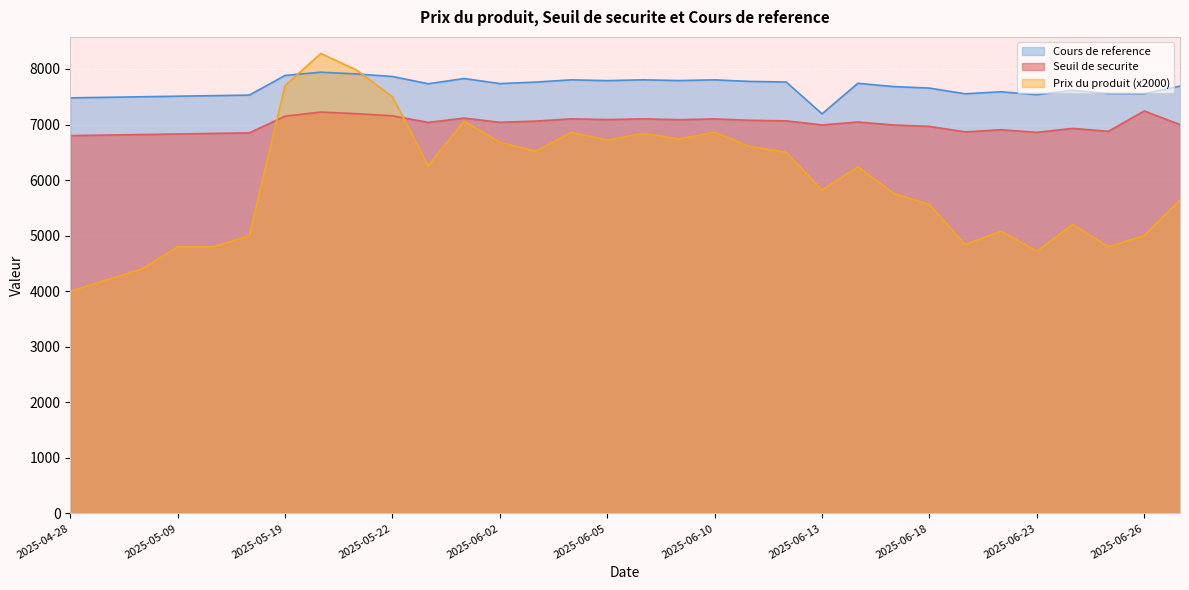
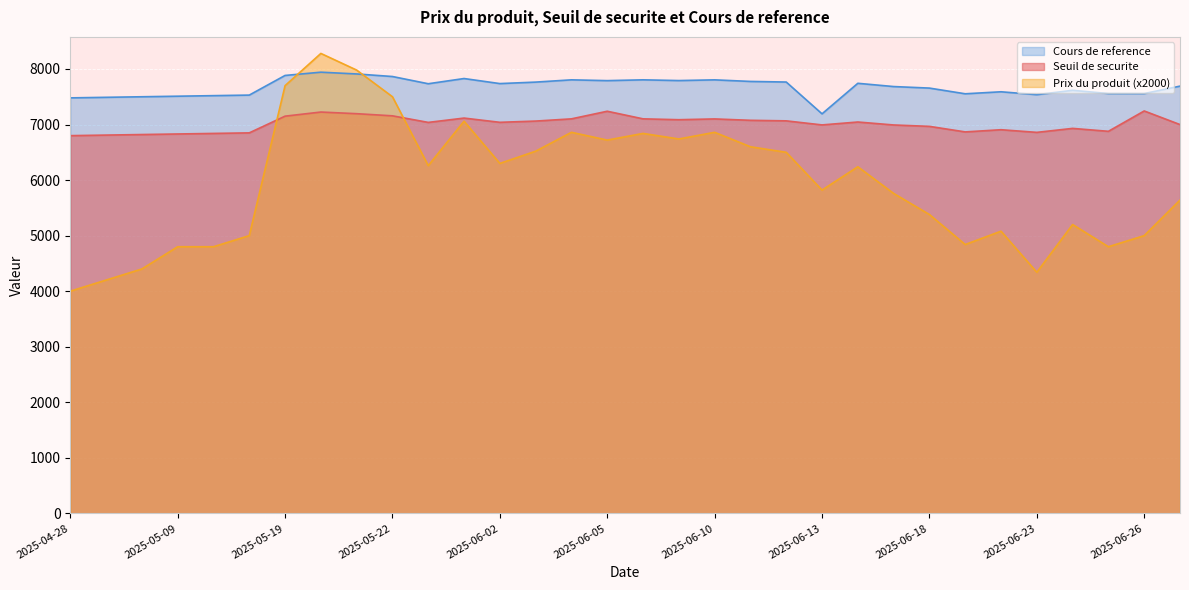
Prix du produit (x2000), 2025-06-02: 6700 -> 6300
Seuil de securite, 2025-06-05: 7100 -> 7200
Prix du produit (x2000), 2025-06-18: 5600 -> 5400
Prix du produit (x2000), 2025-06-23: 4700 -> 4300
